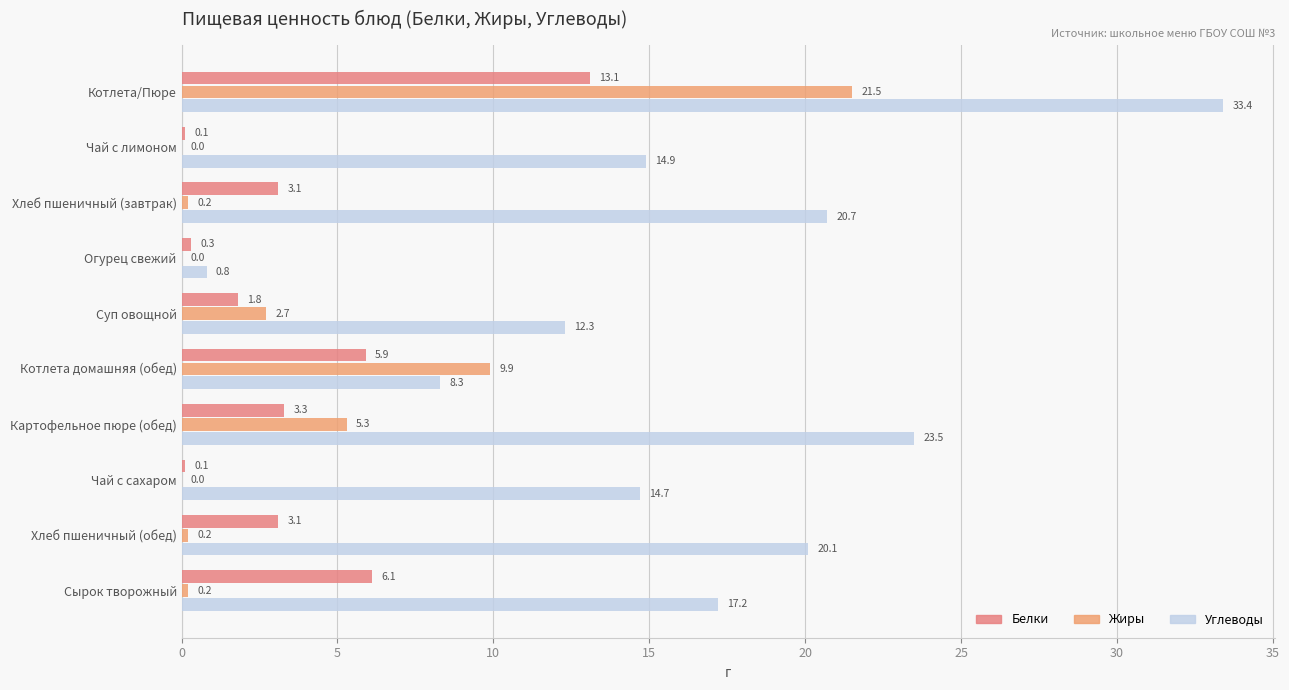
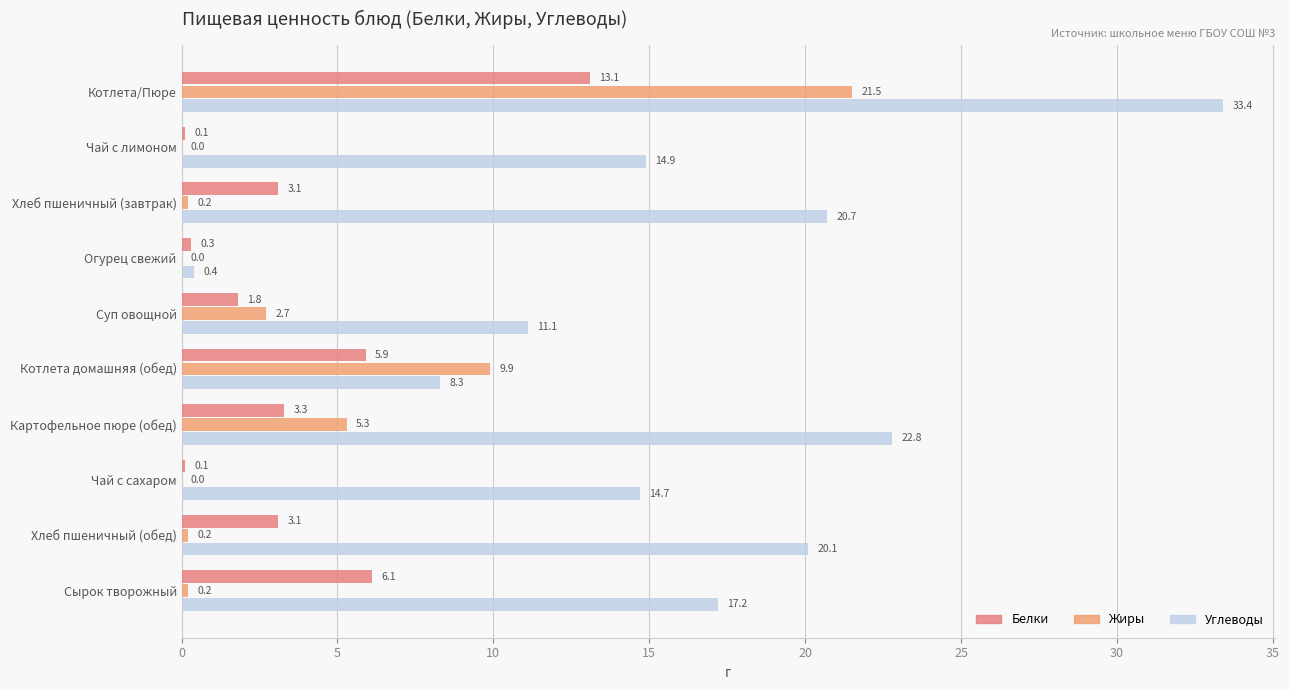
Углеводы, Огурец свежий: 0.8 -> 0.4
Углеводы, Суп овощной: 12.3 -> 11.1
Углеводы, Картофельное пюре (обед): 23.5 -> 22.8
